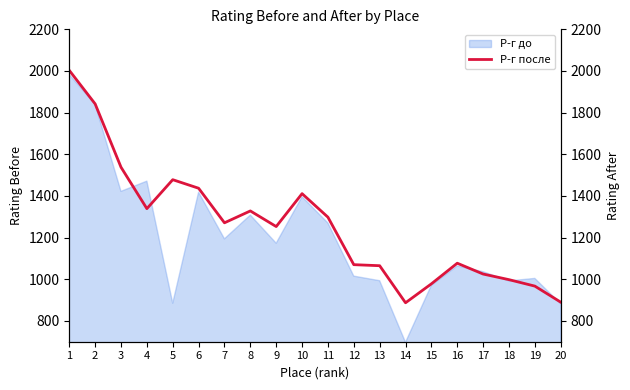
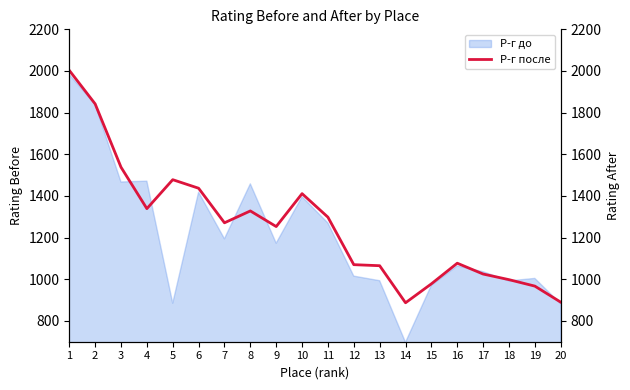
Р-г до, 3: 1420 -> 1470
Р-г до, 8: 1310 -> 1460
